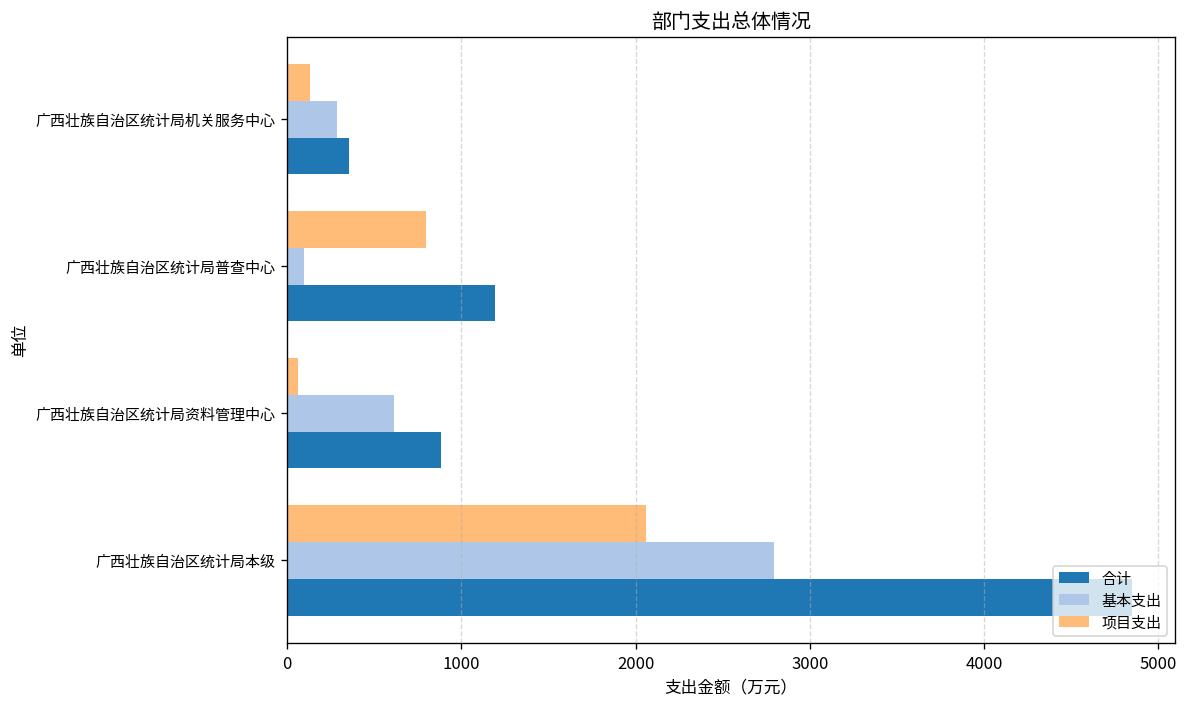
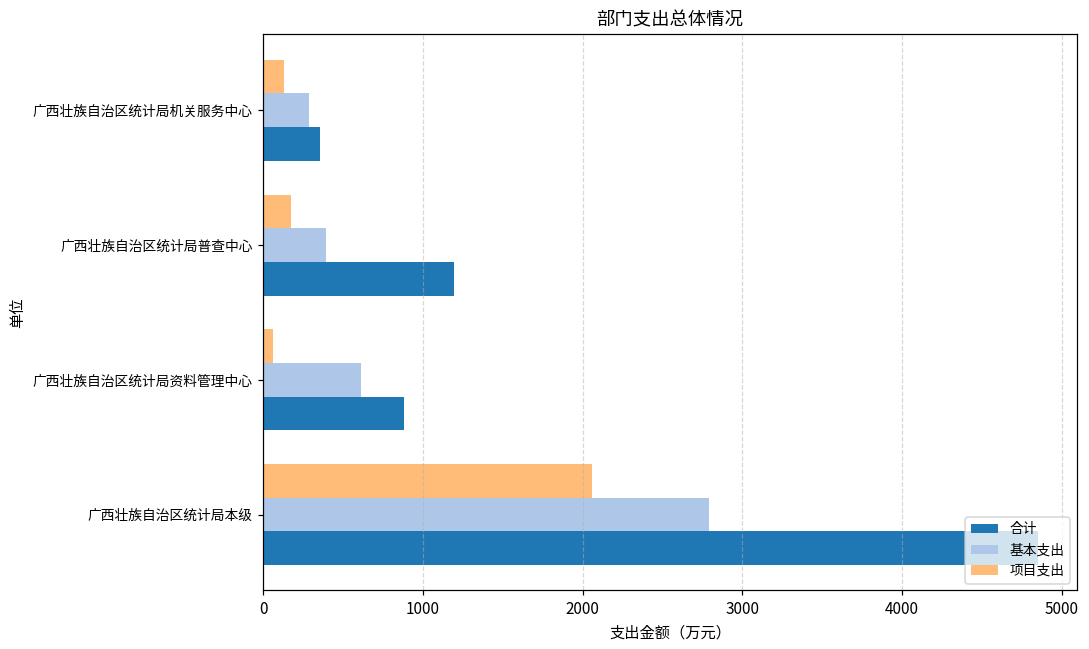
项目支出, 广西壮族自治区统计局普查中心: 800 -> 170
基本支出, 广西壮族自治区统计局普查中心: 100 -> 390
